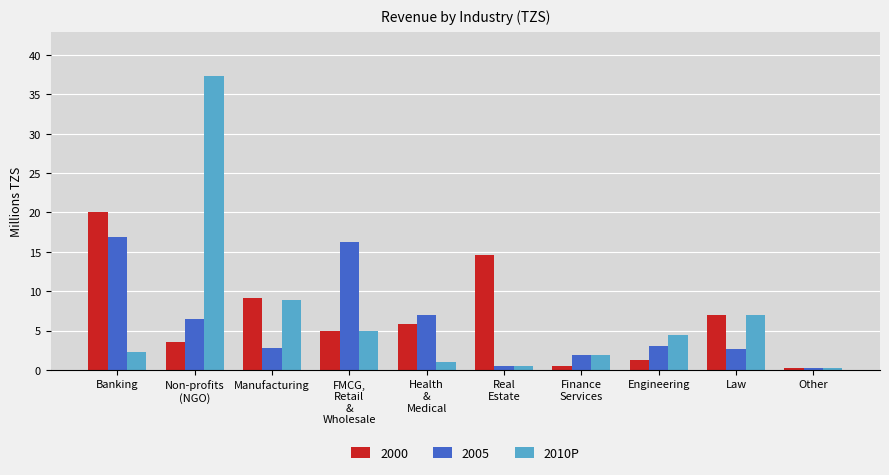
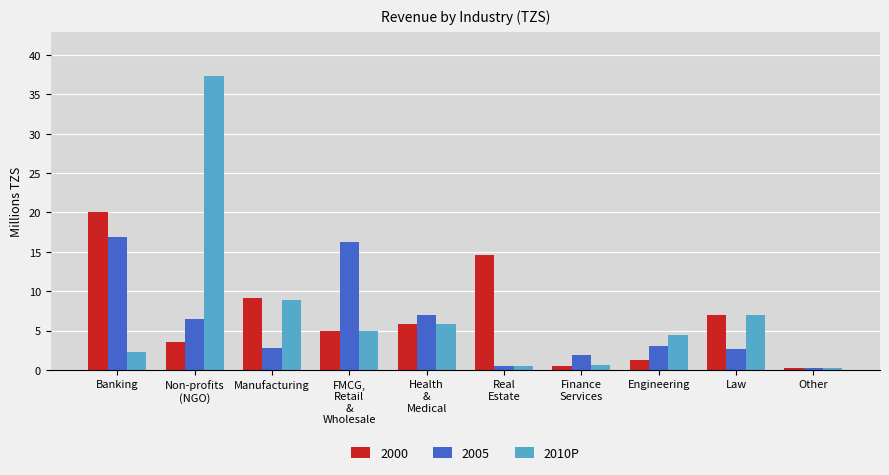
2010P, Health & Medical: 1 -> 6
2010P, Finance Services: 2 -> 1
